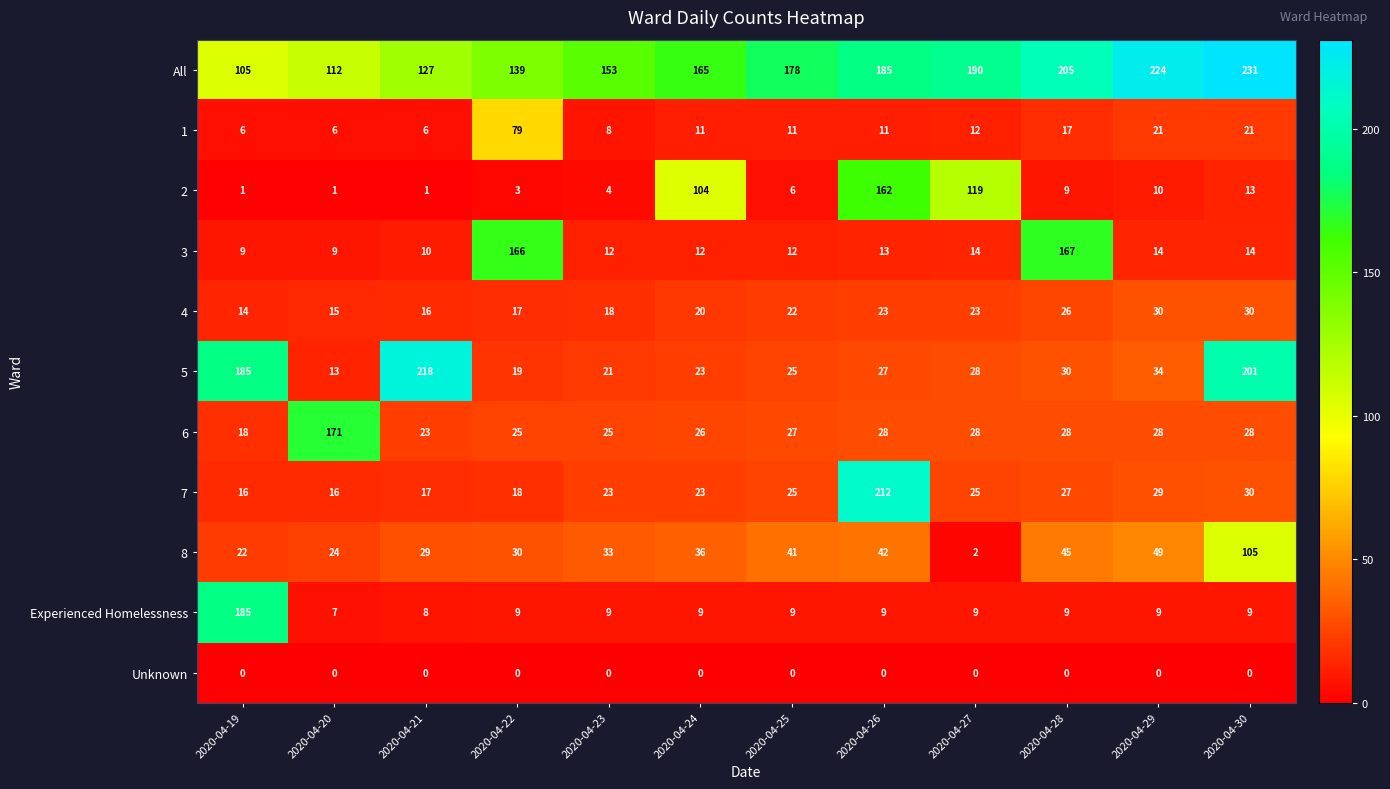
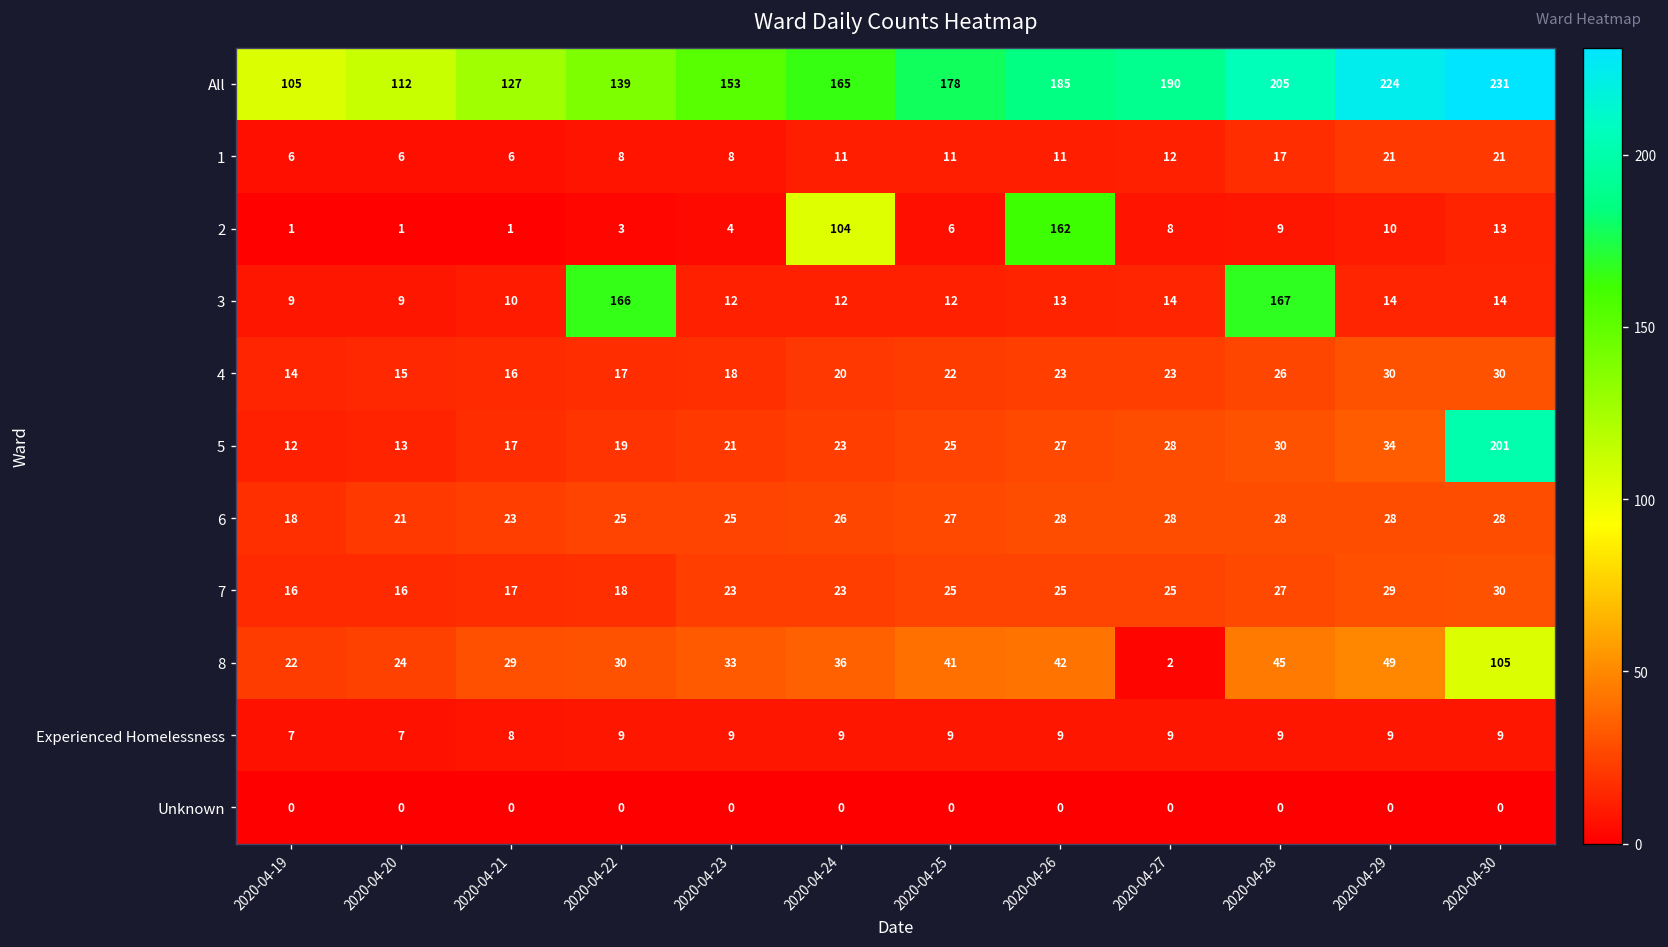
1, 2020-04-22: 79 -> 8
2, 2020-04-27: 119 -> 8
5, 2020-04-19: 185 -> 12
5, 2020-04-21: 218 -> 17
6, 2020-04-20: 171 -> 21
7, 2020-04-26: 212 -> 25
Experienced Homelessness, 2020-04-19: 185 -> 7
